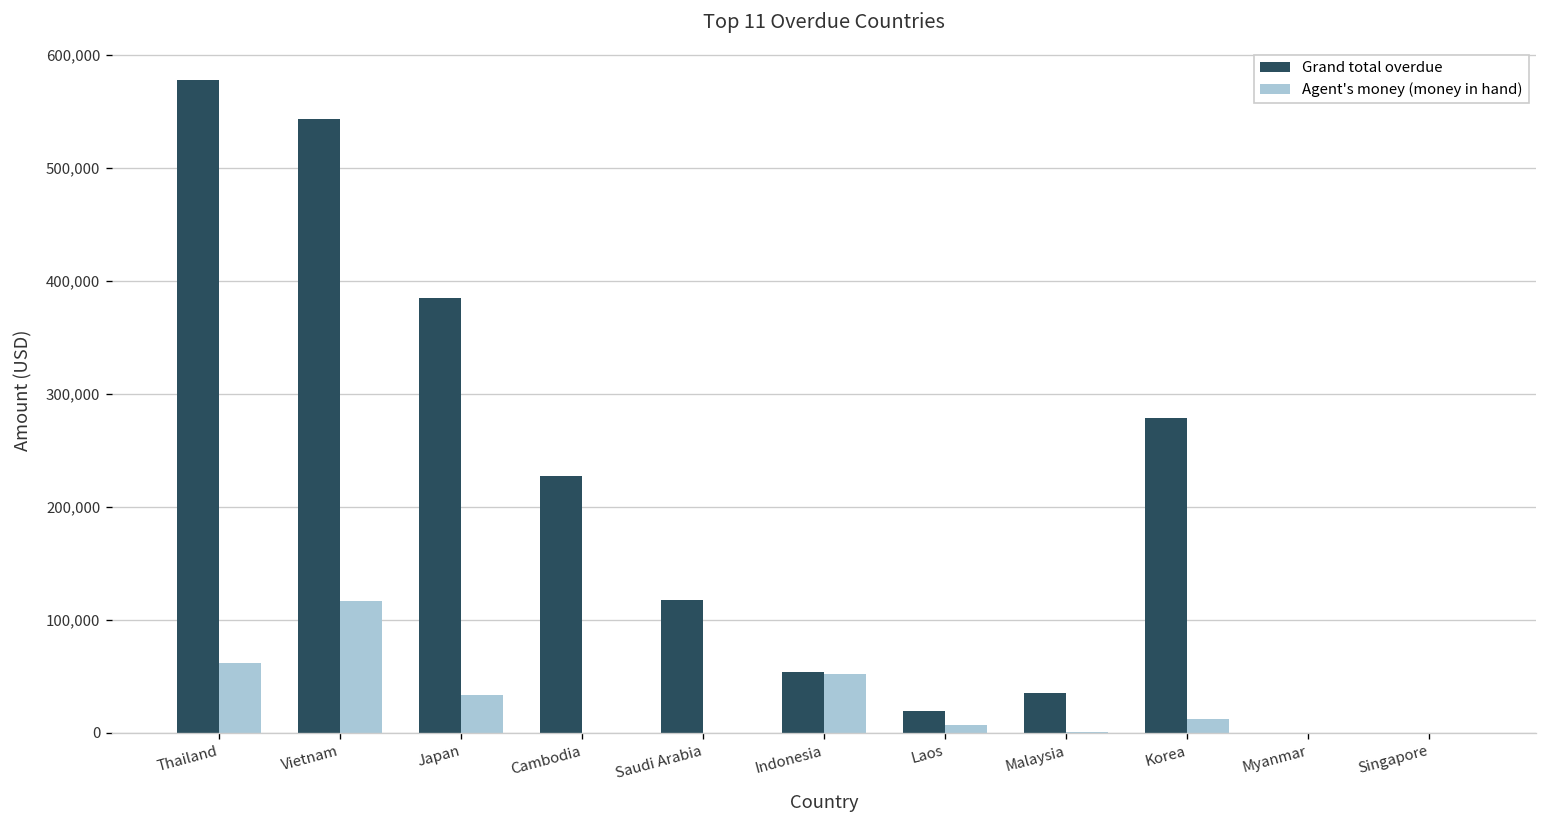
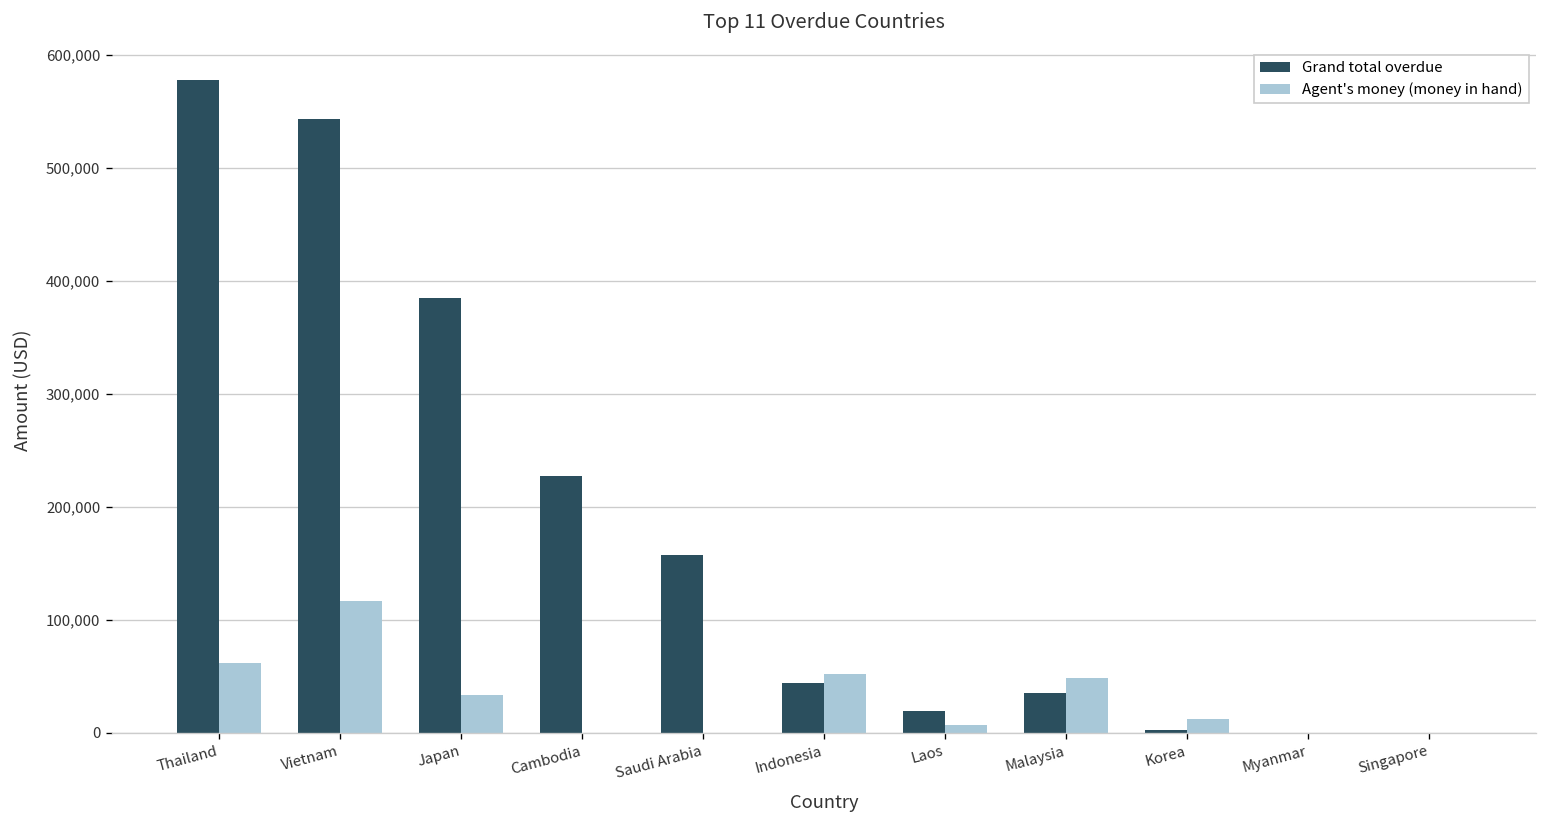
Grand total overdue, Saudi Arabia: 120,000 -> 160,000
Grand total overdue, Indonesia: 50,000 -> 40,000
Agent's money (money in hand), Malaysia: 0 -> 50,000
Grand total overdue, Korea: 280,000 -> 0
